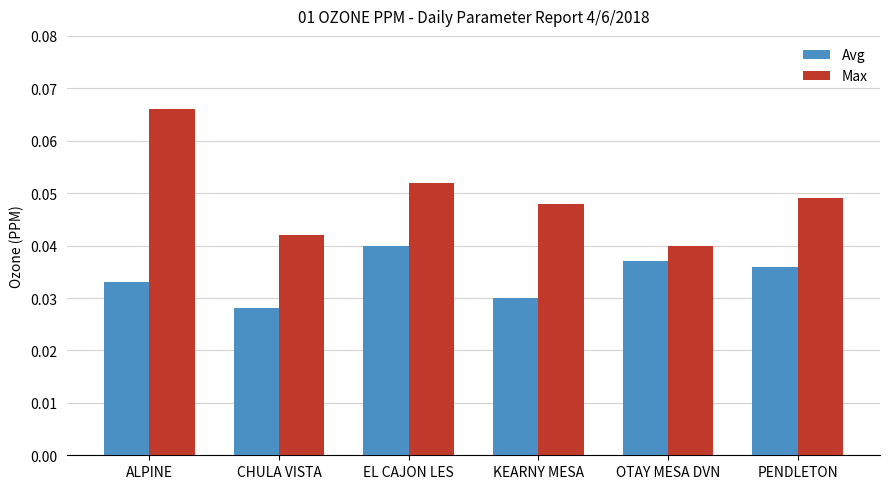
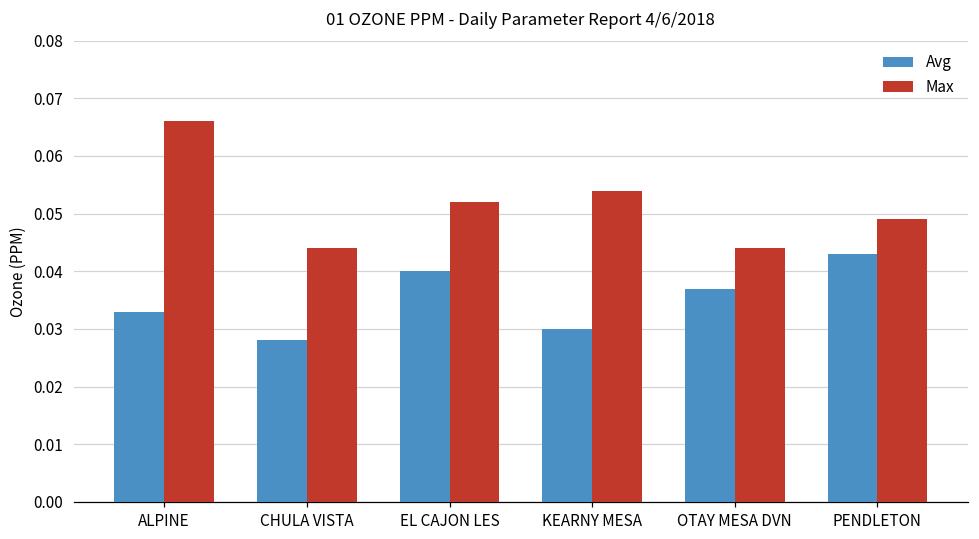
Max, CHULA VISTA: 0.042 -> 0.044
Max, KEARNY MESA: 0.048 -> 0.054
Max, OTAY MESA DVN: 0.040 -> 0.044
Avg, PENDLETON: 0.036 -> 0.043
